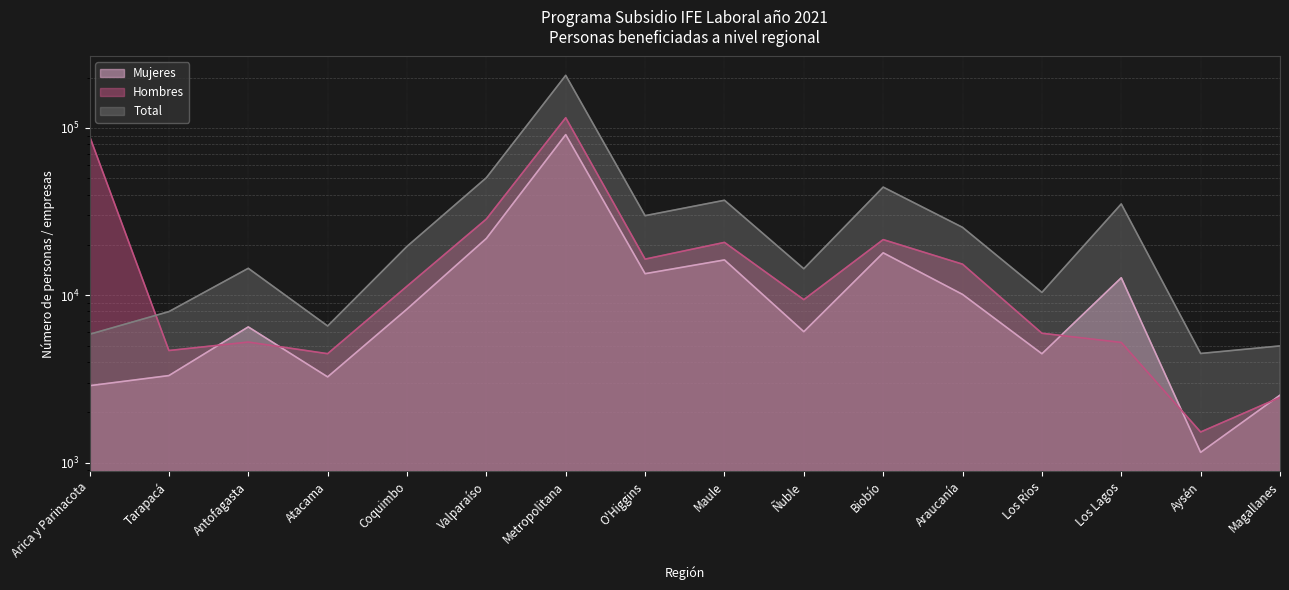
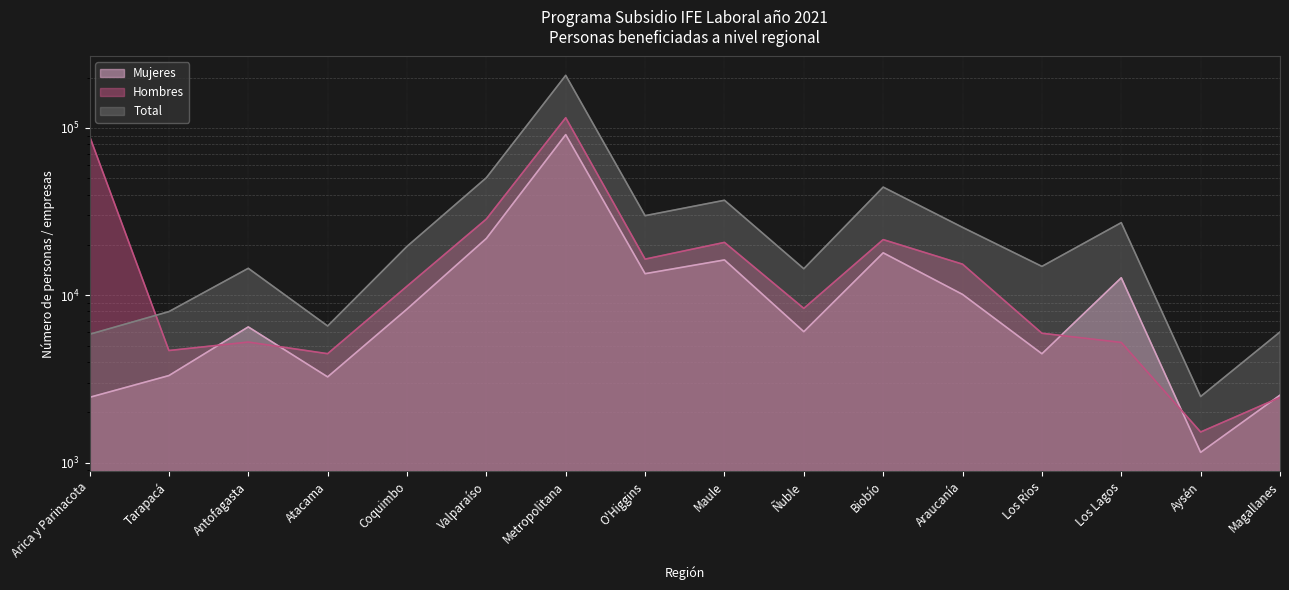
Mujeres, Arica y Parinacota: 2900 -> 2500
Hombres, Ñuble: 9000 -> 8000
Total, Los Ríos: 10000 -> 15000
Total, Los Lagos: 35000 -> 27000
Total, Aysén: 4500 -> 2500
Total, Magallanes: 5000 -> 6000
